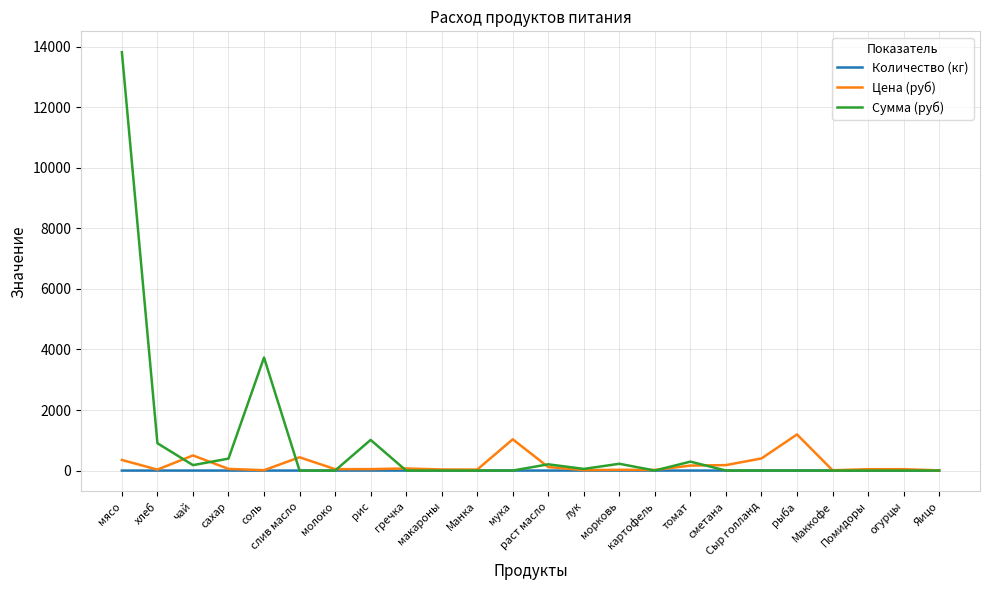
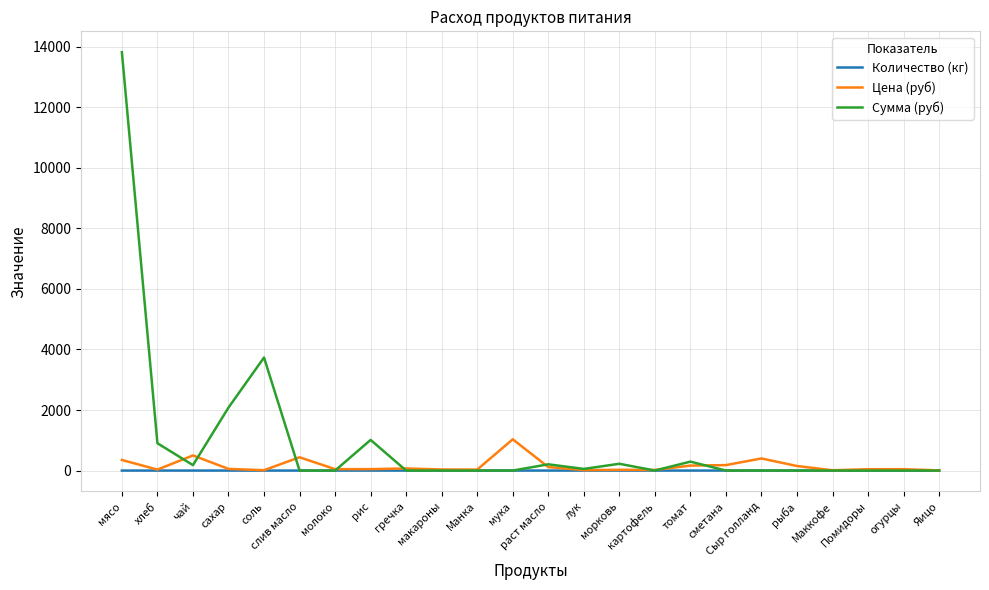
Сумма (руб), сахар: 400 -> 2100
Цена (руб), рыба: 1200 -> 200
